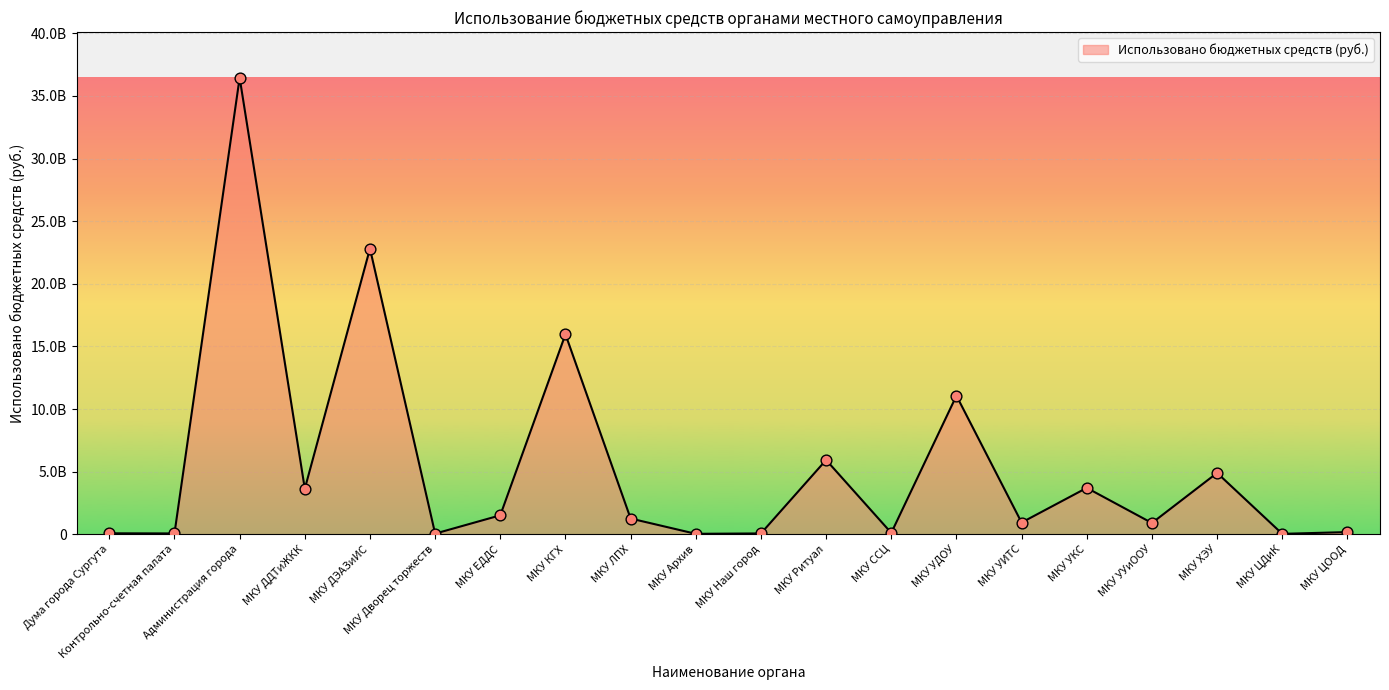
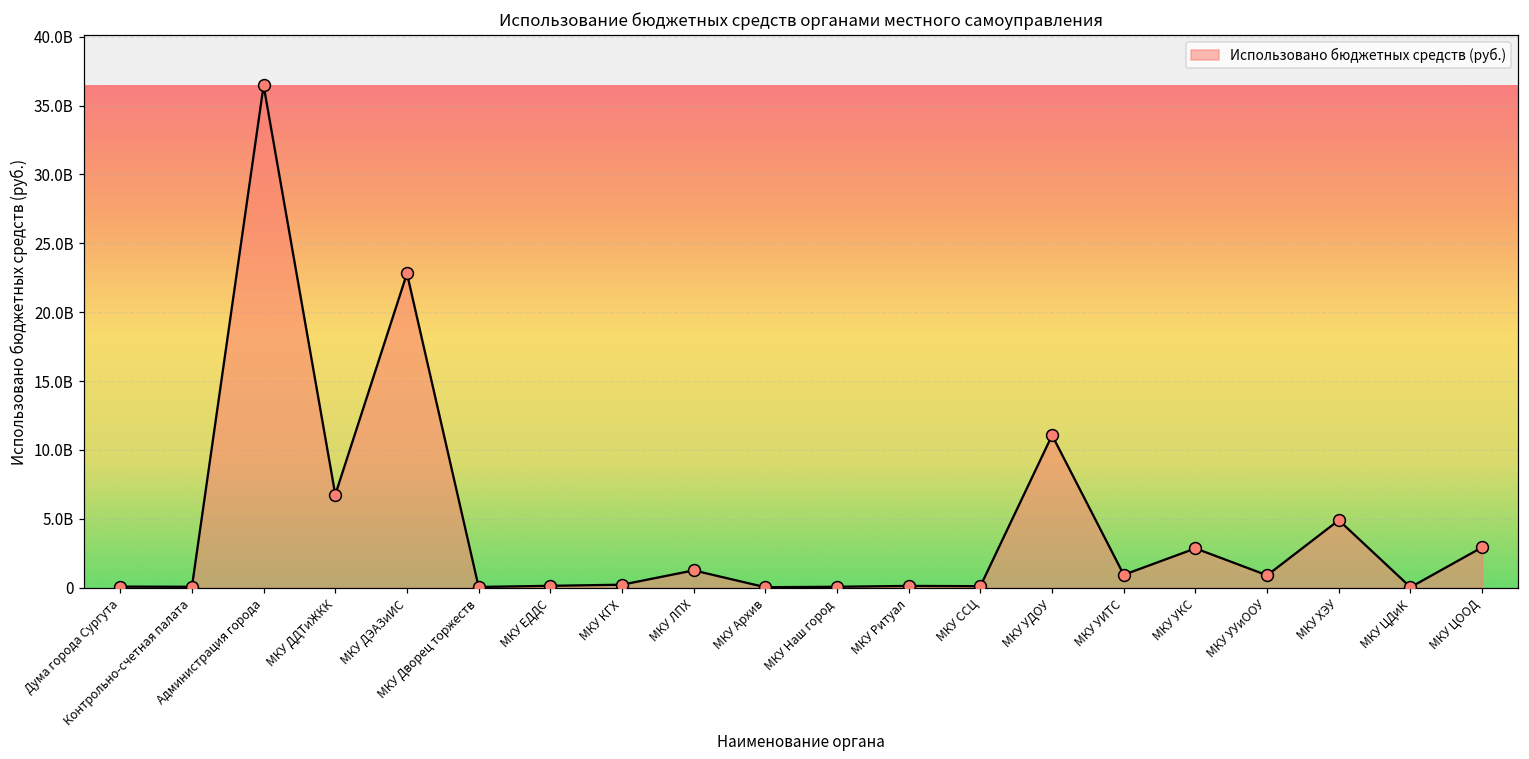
МКУ ДДТиЖКК: 3600000000 -> 6800000000
МКУ ЕДДС: 1500000000 -> 100000000
МКУ КГХ: 16000000000 -> 200000000
МКУ Ритуал: 5900000000 -> 100000000
МКУ УКС: 3700000000 -> 2900000000
МКУ ЦООД: 200000000 -> 2900000000
